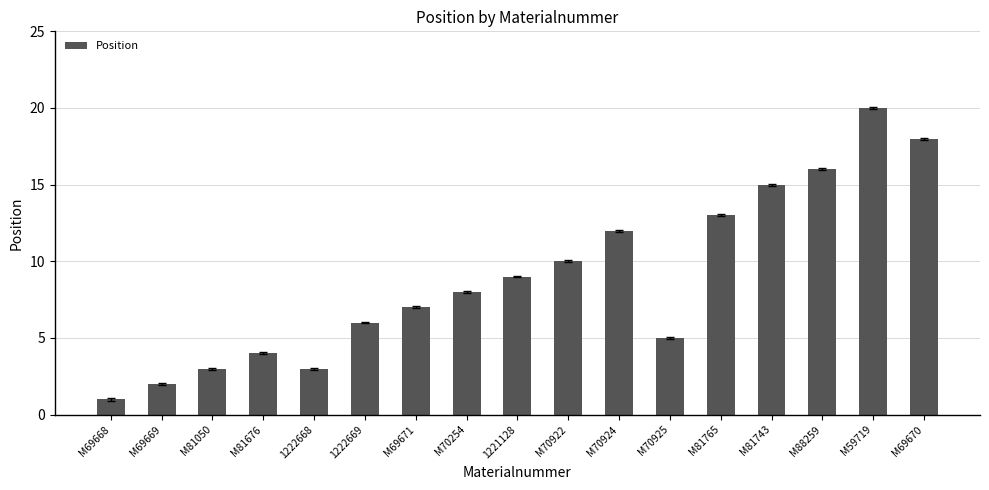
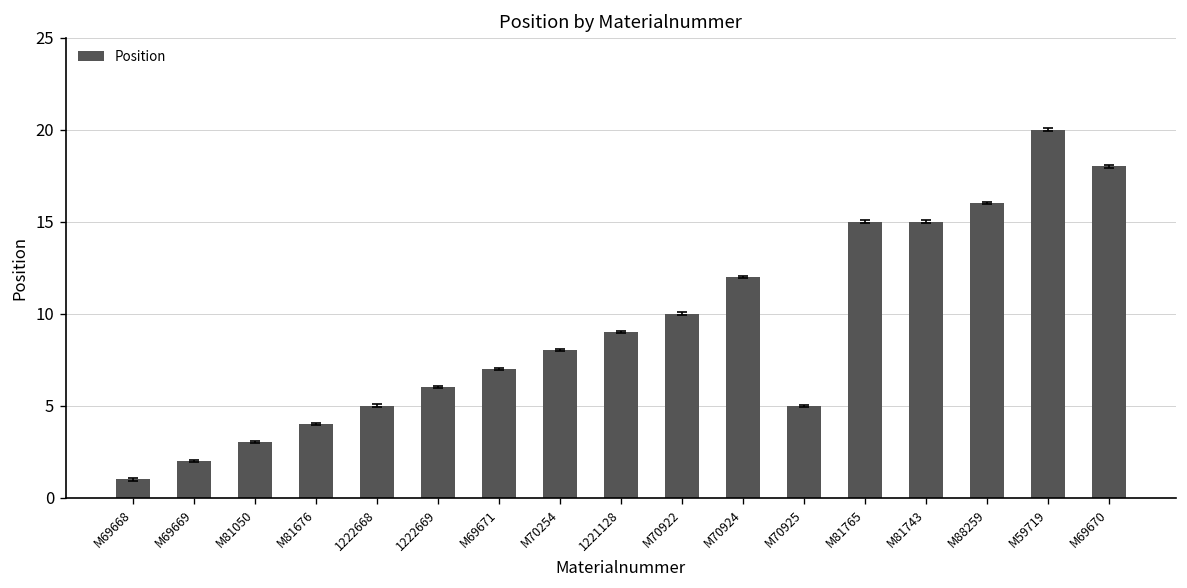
Position, 1222668: 3 -> 5
Position, M81765: 13 -> 15
